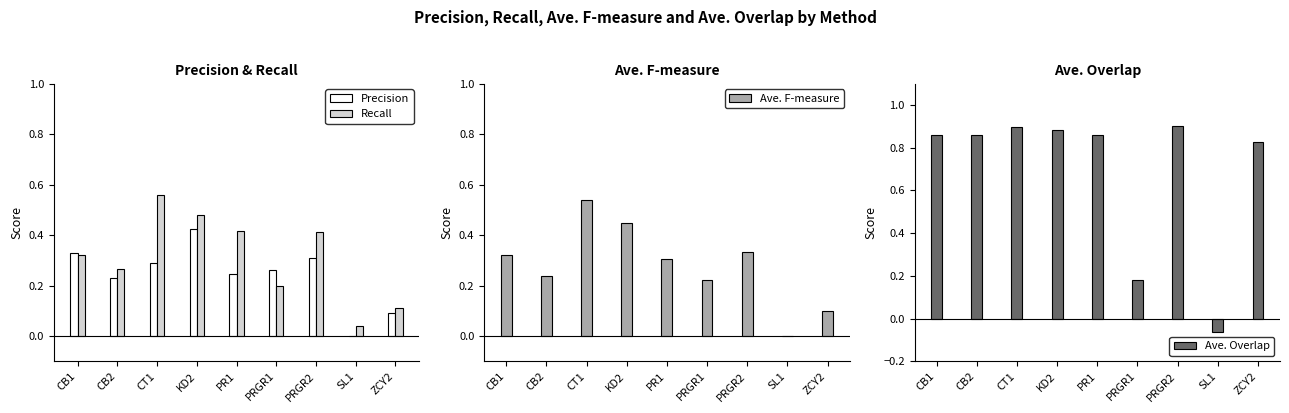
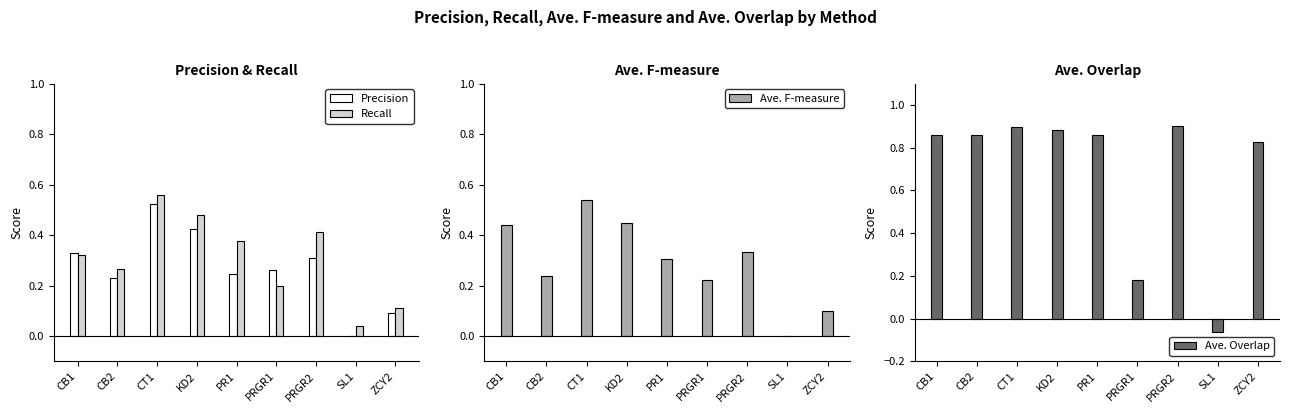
Precision & Recall, Precision, CT1: 0.29 -> 0.52
Precision & Recall, Recall, PR1: 0.42 -> 0.38
Ave. F-measure, CB1: 0.32 -> 0.44
